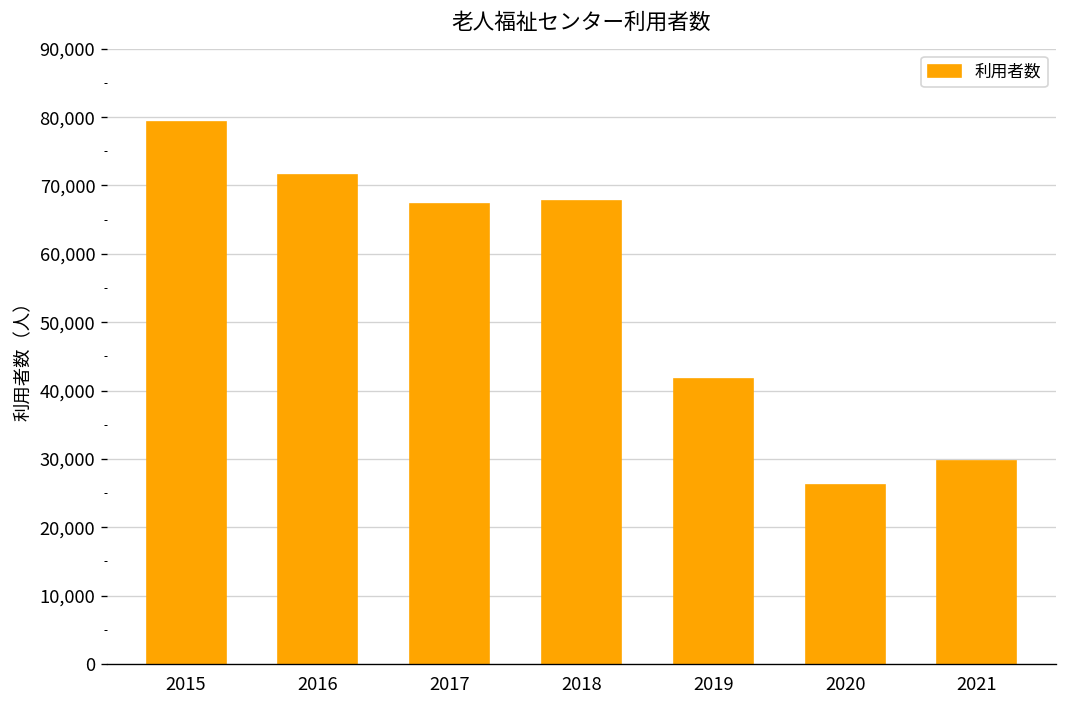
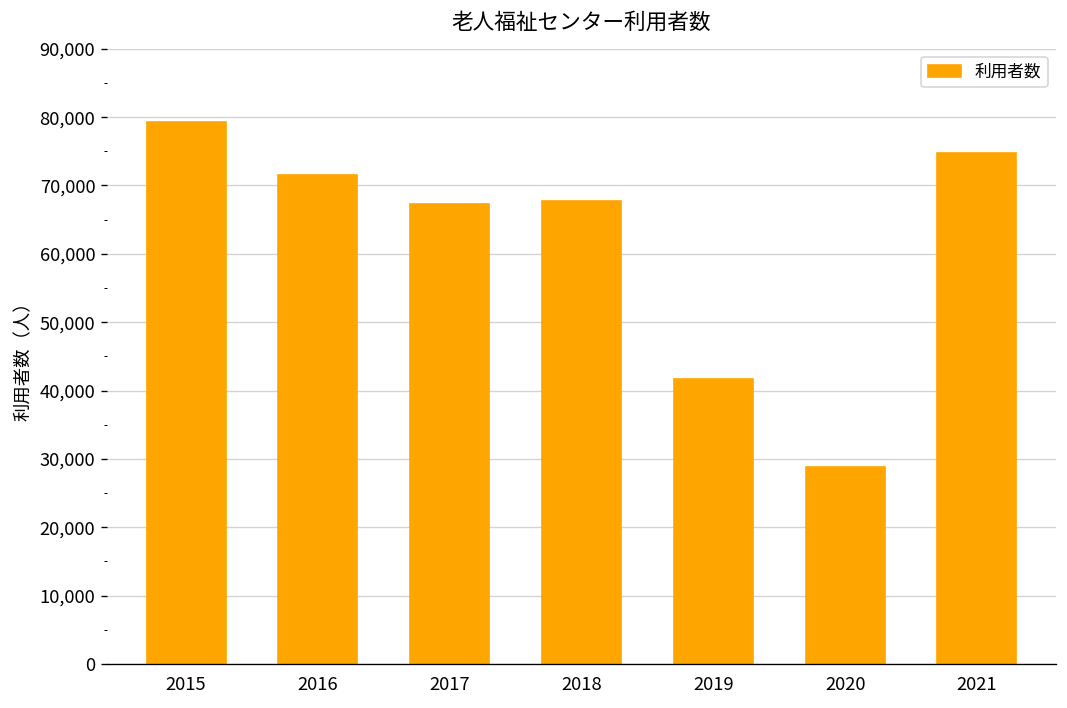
2020: 26,000 -> 29,000
2021: 30,000 -> 75,000
